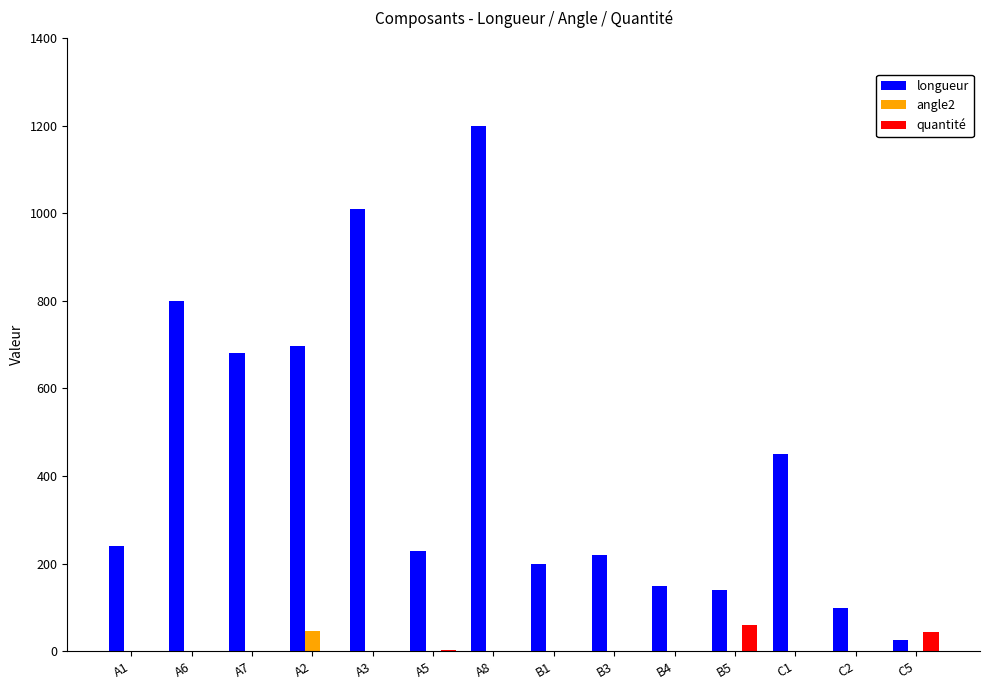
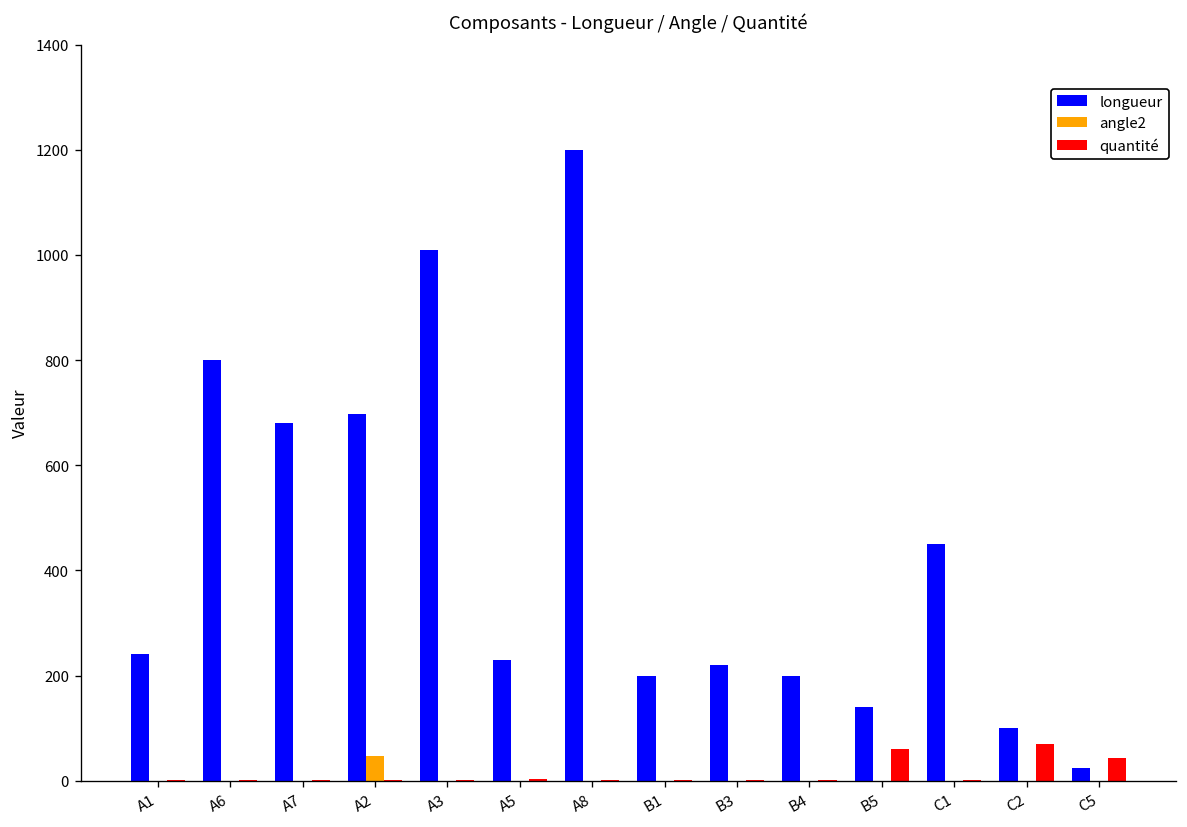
longueur, B4: 150 -> 200
quantité, C2: 0 -> 70
